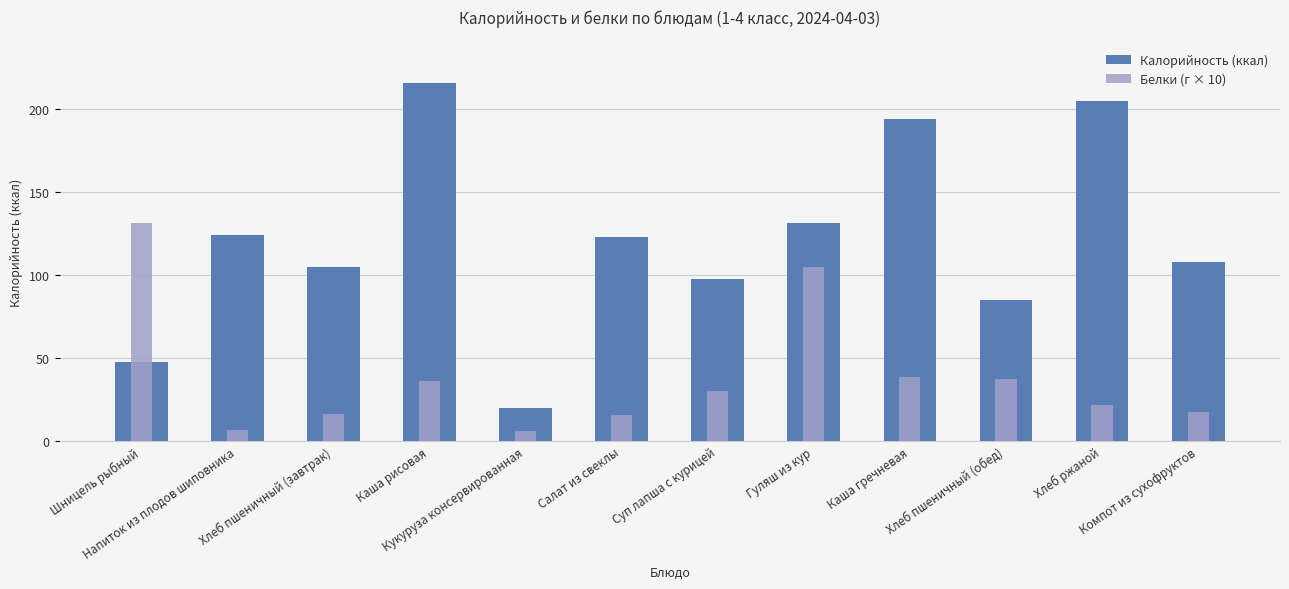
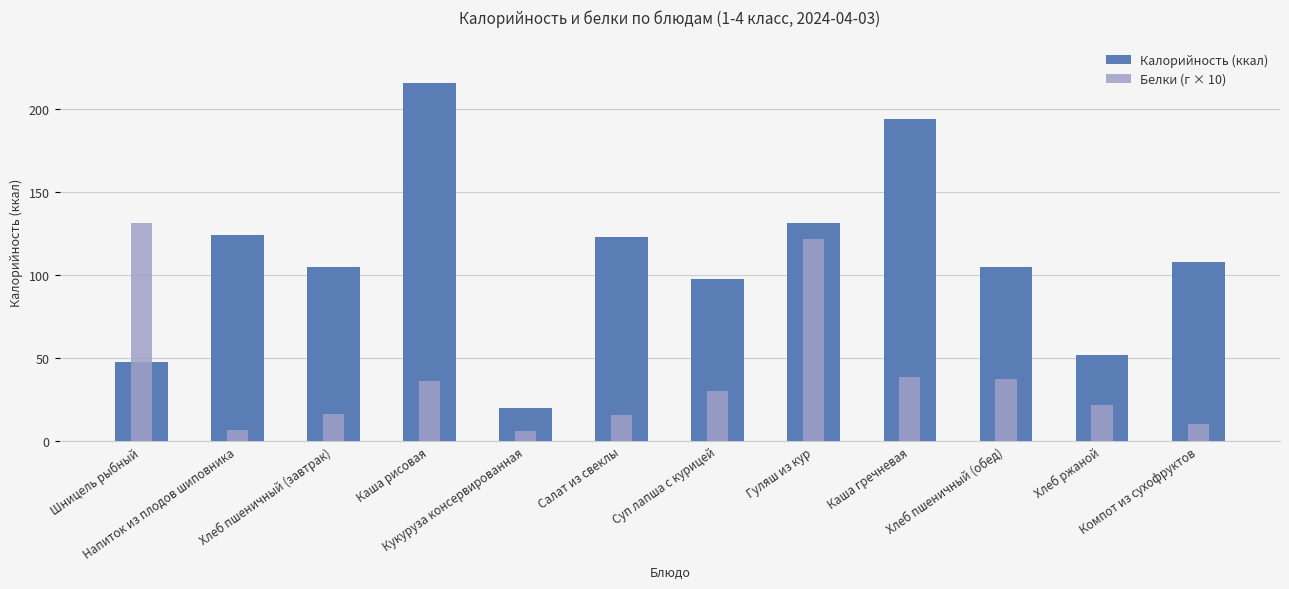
Белки (г × 10), Гуляш из кур: 105 -> 122
Калорийность (ккал), Хлеб пшеничный (обед): 85 -> 105
Калорийность (ккал), Хлеб ржаной: 204 -> 52
Белки (г × 10), Компот из сухофруктов: 18 -> 10
